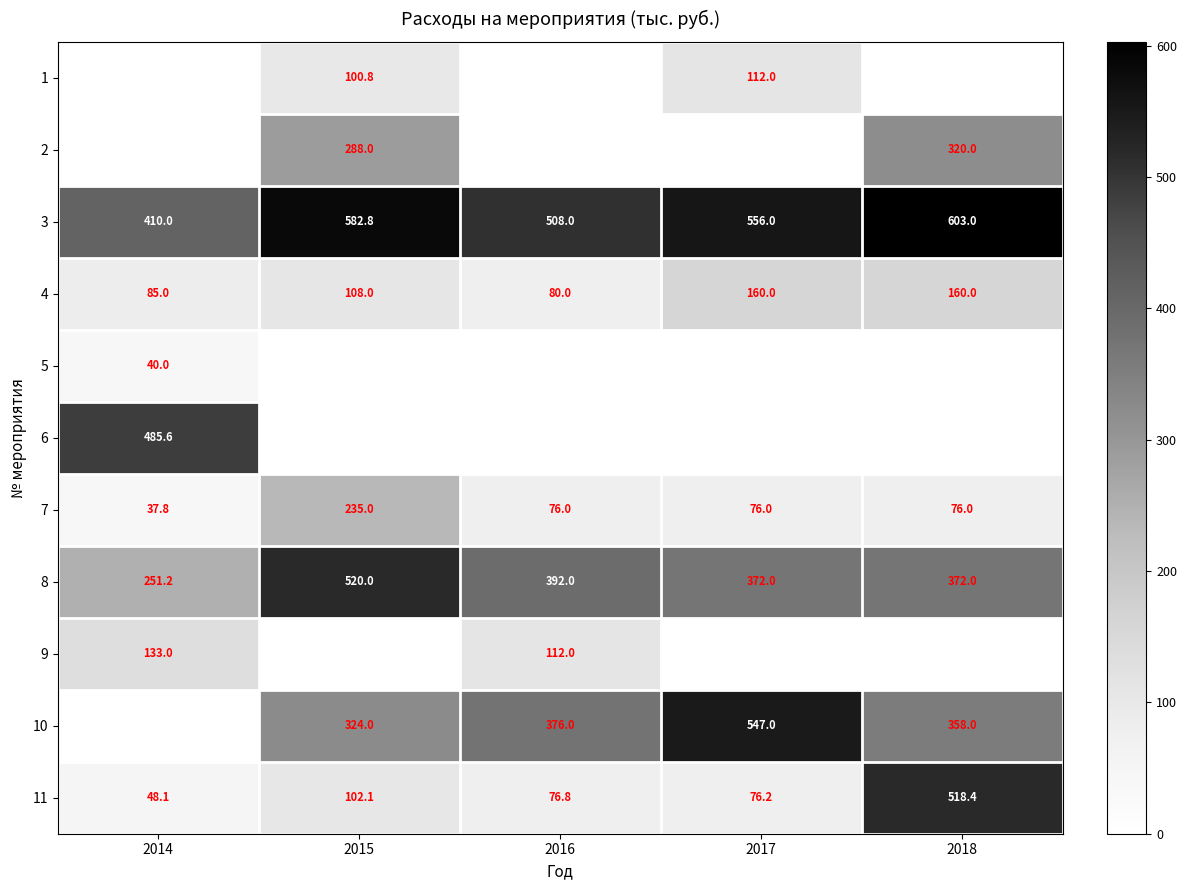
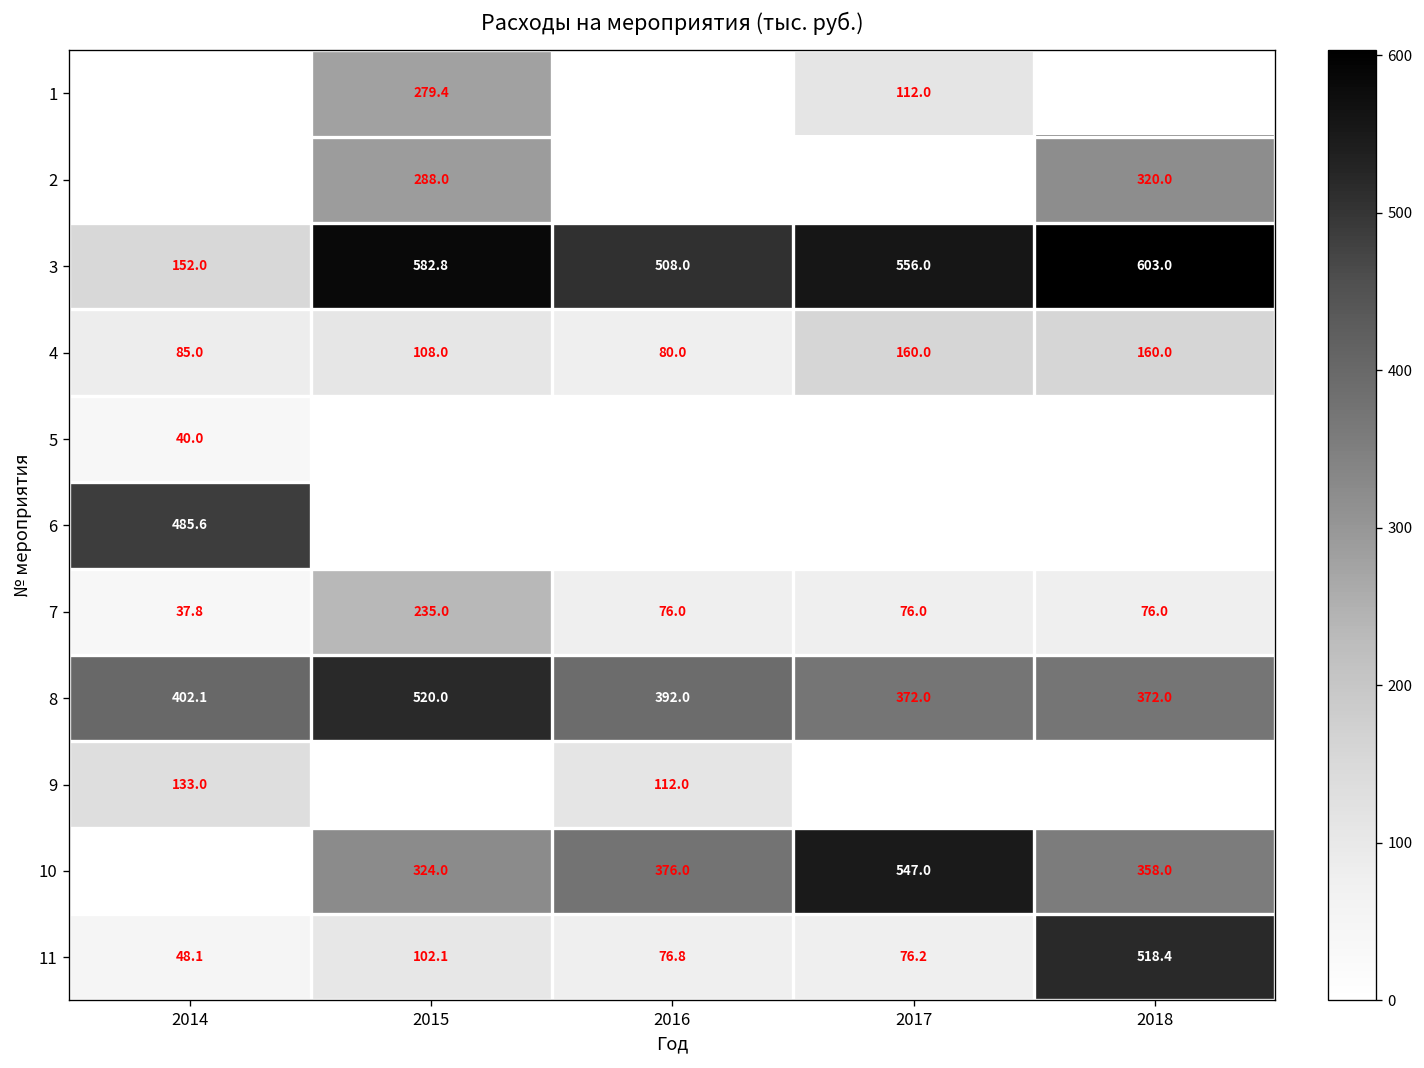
1, 2015: 100.8 -> 279.4
3, 2014: 410.0 -> 152.0
8, 2014: 251.2 -> 402.1
